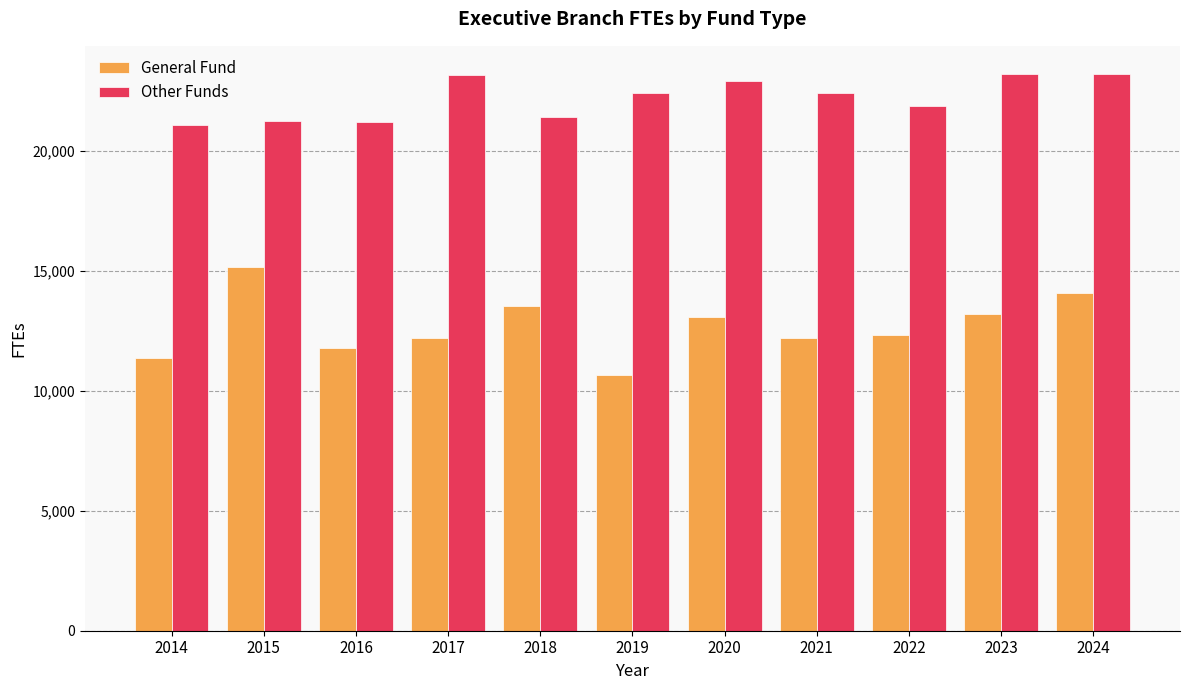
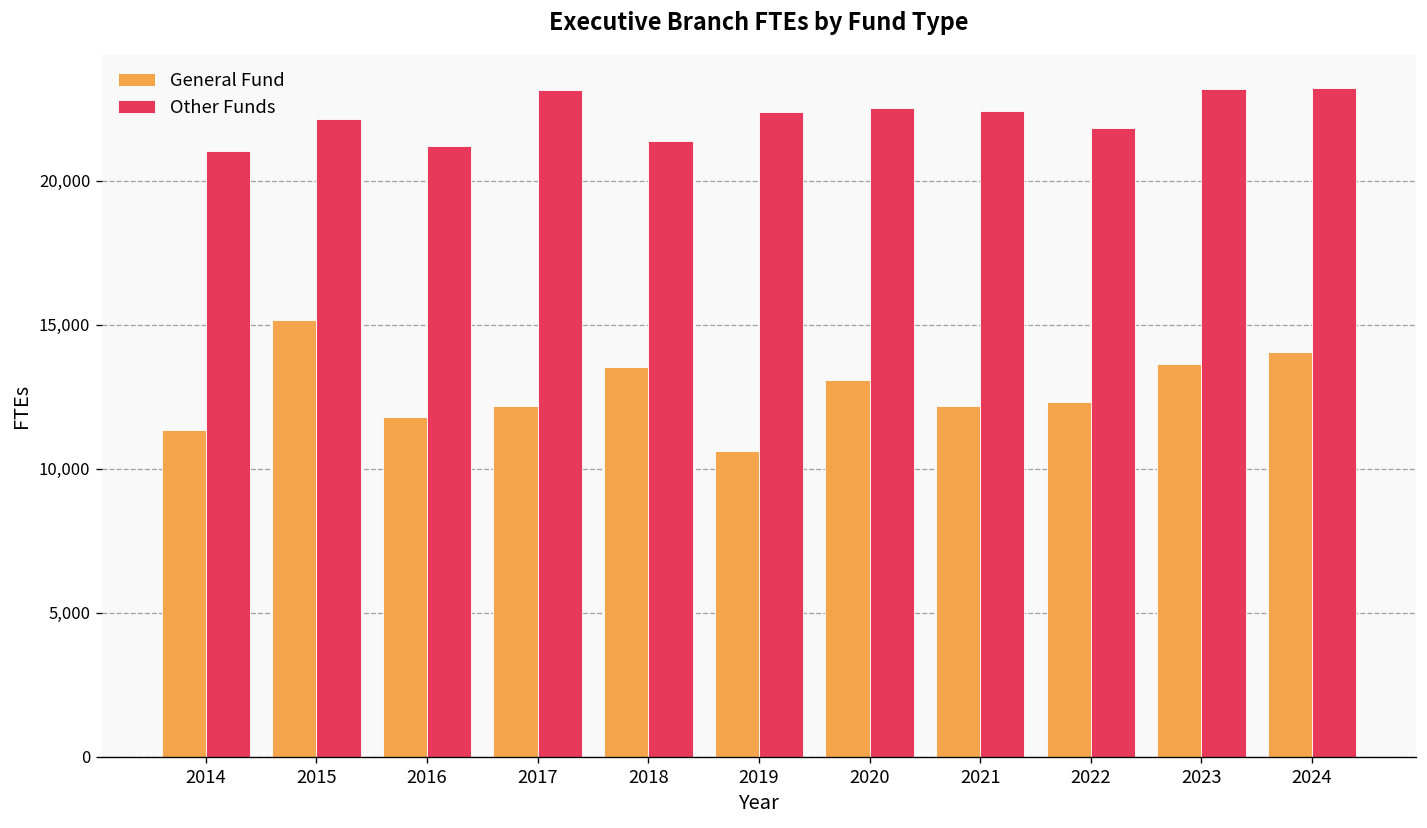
Other Funds, 2015: 21,200 -> 22,100
Other Funds, 2020: 22,900 -> 22,500
General Fund, 2023: 13,200 -> 13,600
